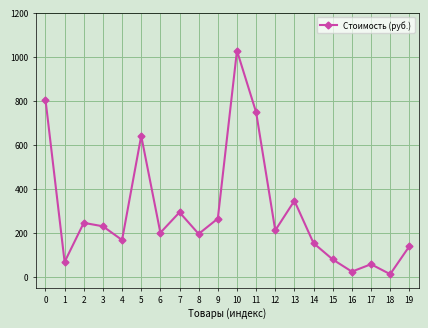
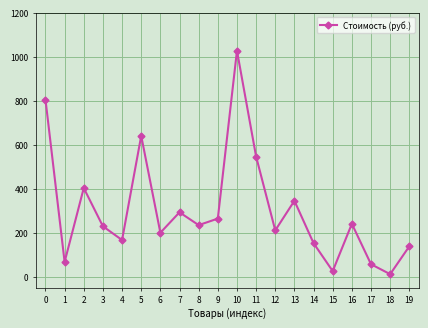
2: 240 -> 400
8: 190 -> 230
11: 750 -> 550
15: 80 -> 30
16: 20 -> 240
